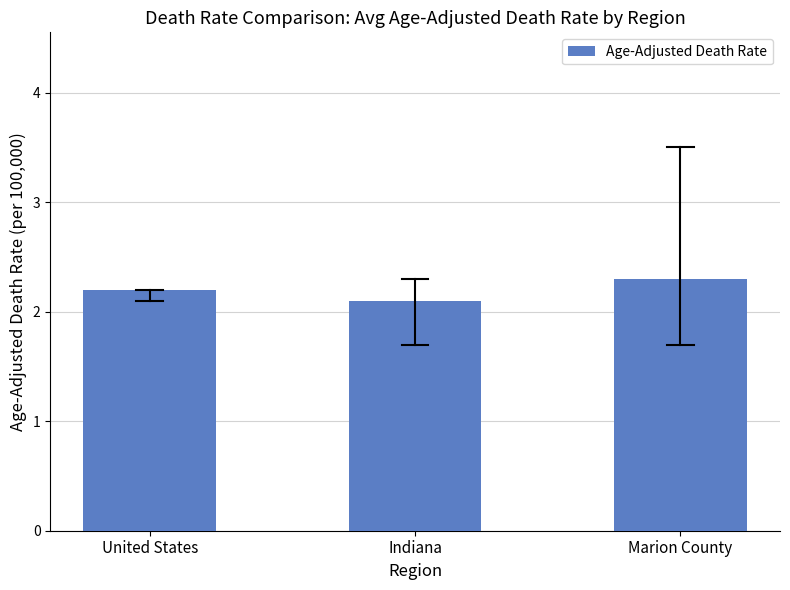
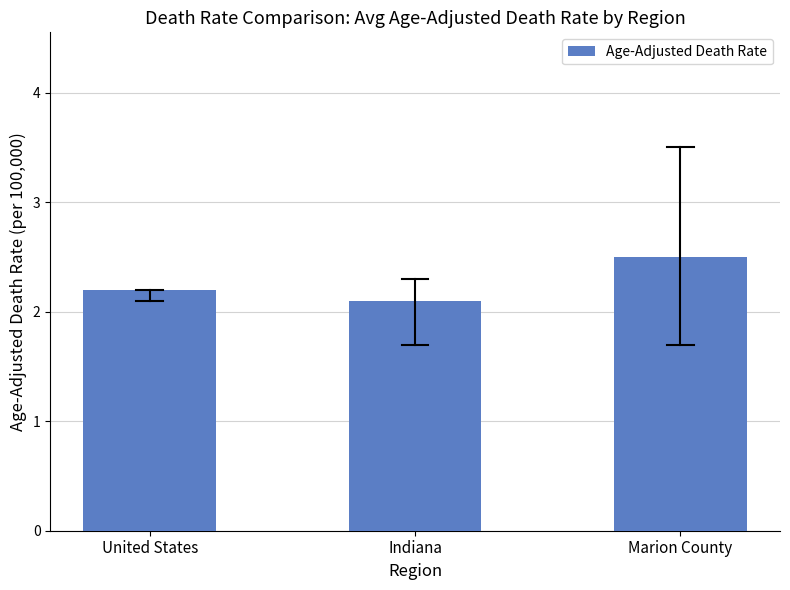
Age-Adjusted Death Rate, Marion County: 2.3 -> 2.5
